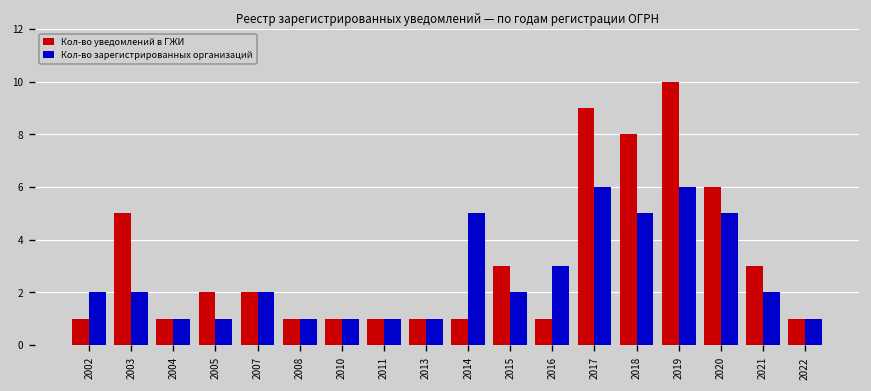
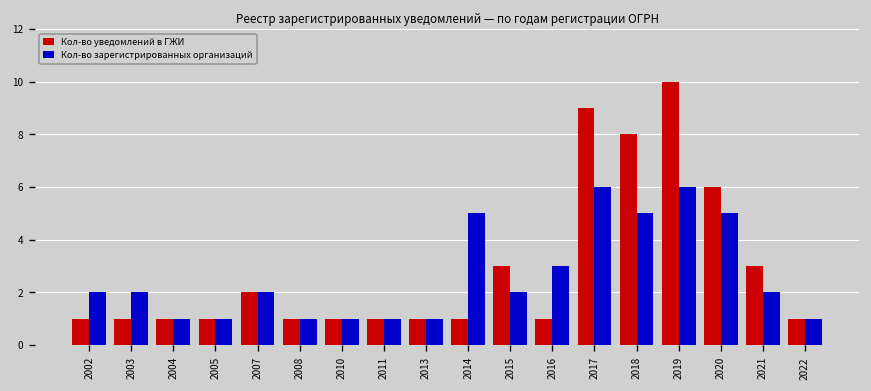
Кол-во уведомлений в ГЖИ, 2003: 5 -> 1
Кол-во уведомлений в ГЖИ, 2005: 2 -> 1
